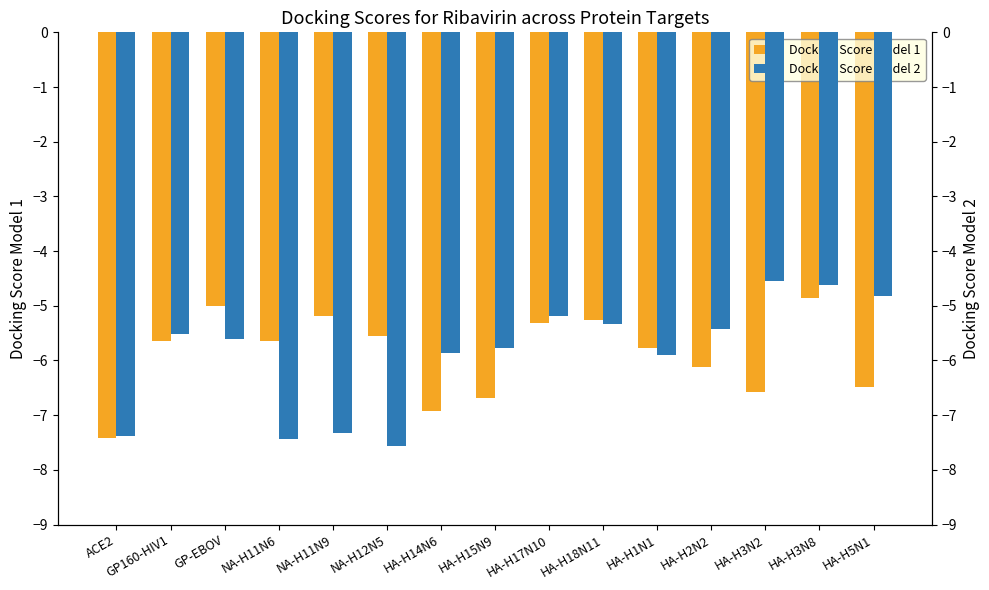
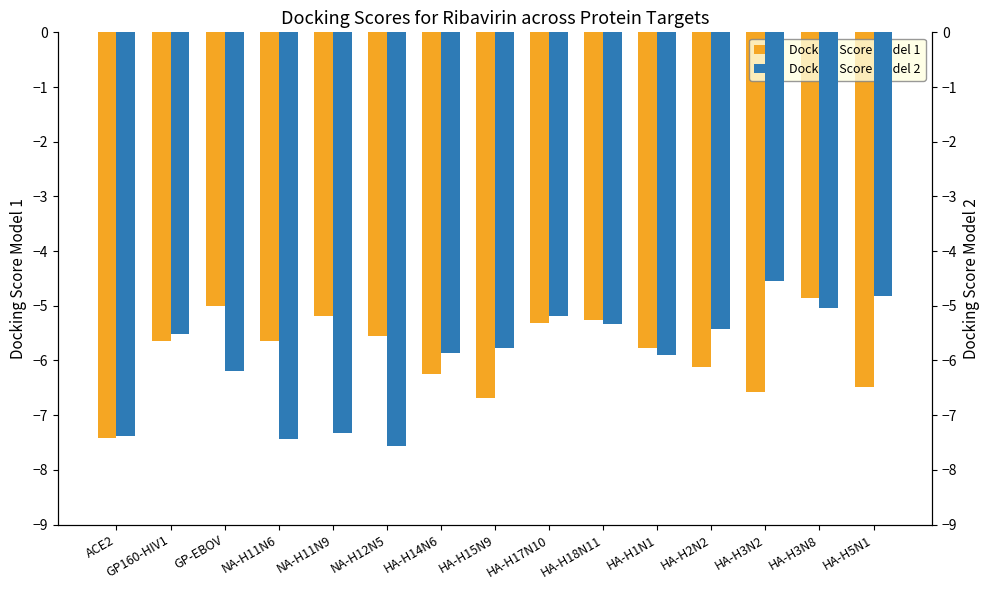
Docking Score Model 1, HA-H14N6: -6.9 -> -6.2
Docking Score Model 2, GP-EBOV: -5.6 -> -6.2
Docking Score Model 2, HA-H3N8: -4.6 -> -5.0
